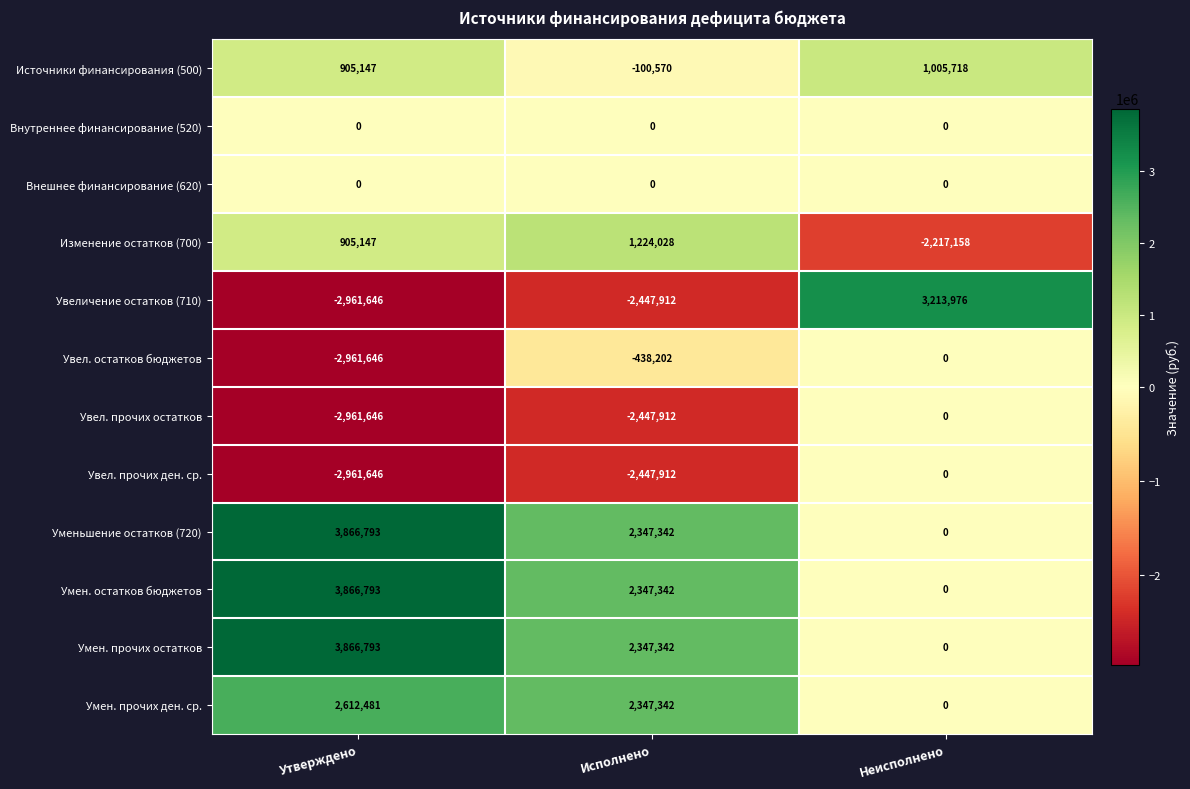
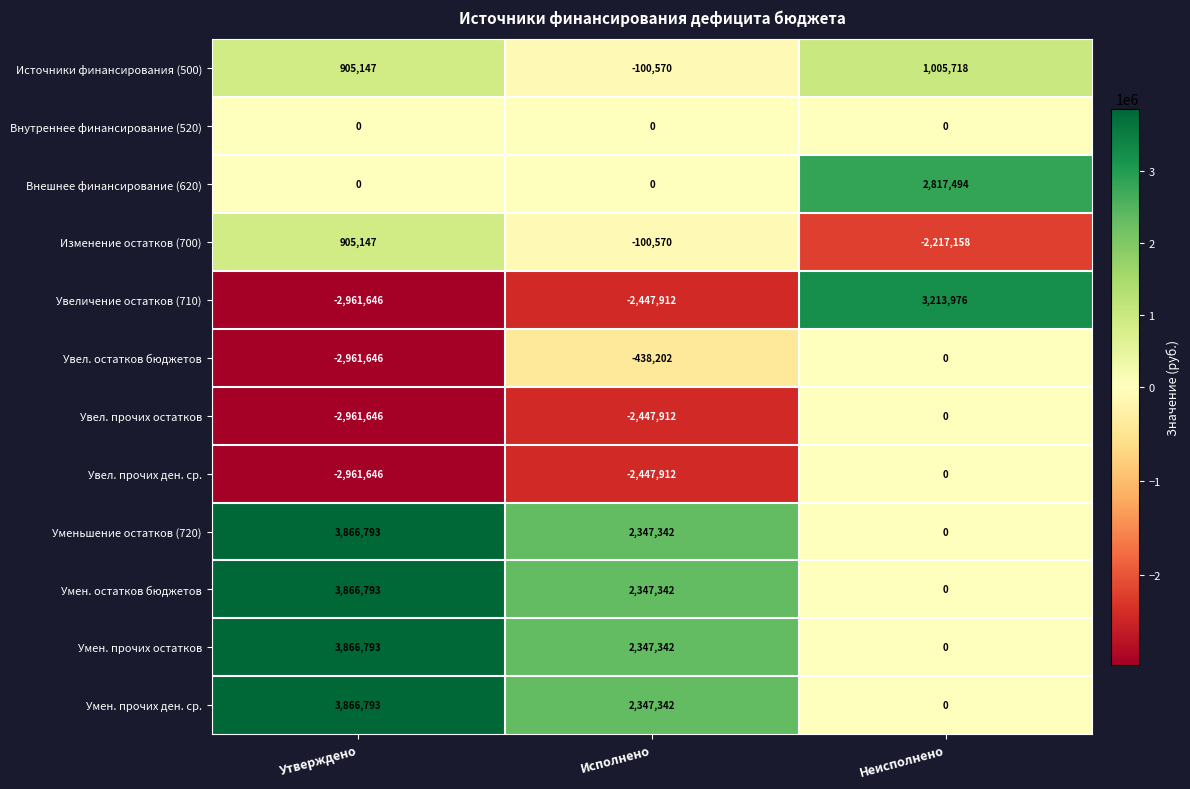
Внешнее финансирование (620), Неисполнено: 0 -> 2,817,494
Изменение остатков (700), Исполнено: 1,224,028 -> -100,570
Умен. прочих ден. ср., Утверждено: 2,612,481 -> 3,866,793
